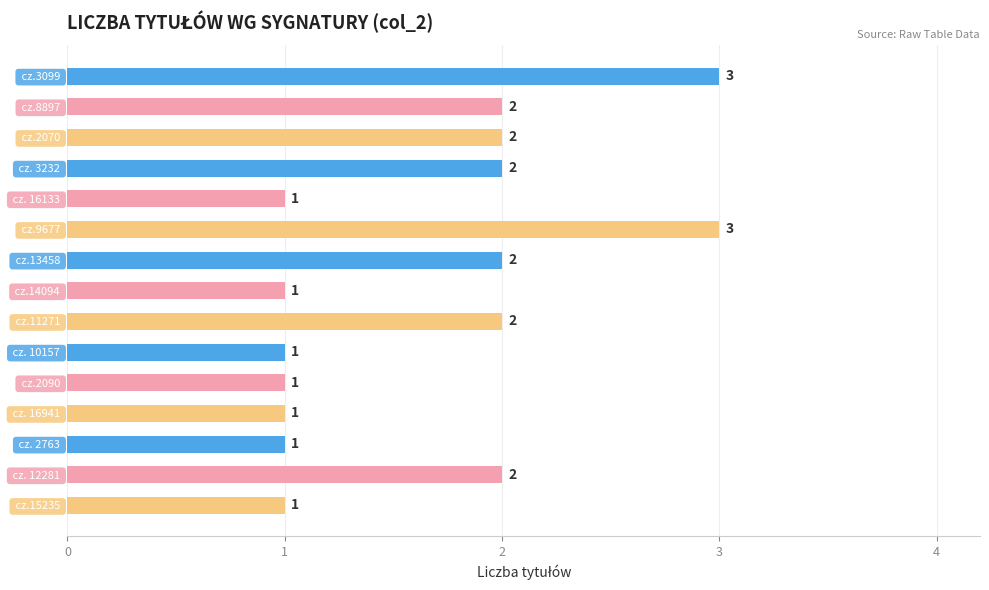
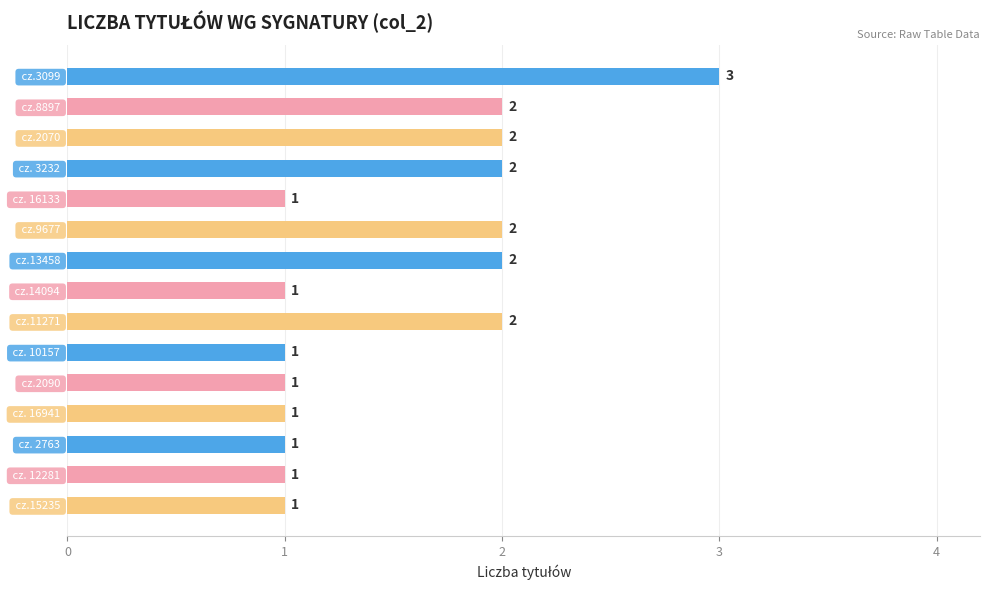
cz.9677: 3 -> 2
cz. 12281: 2 -> 1
